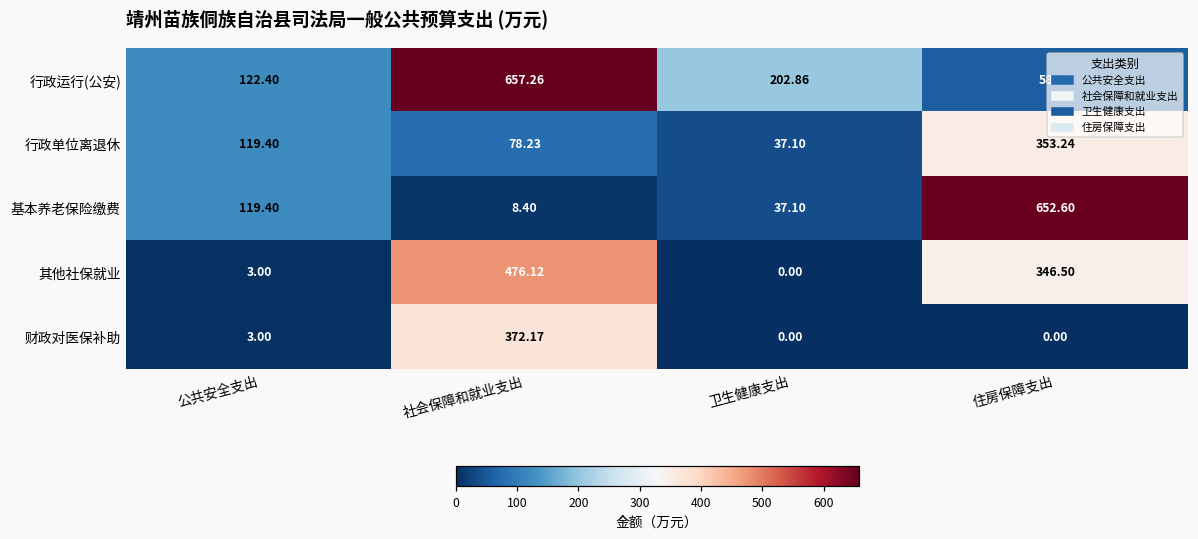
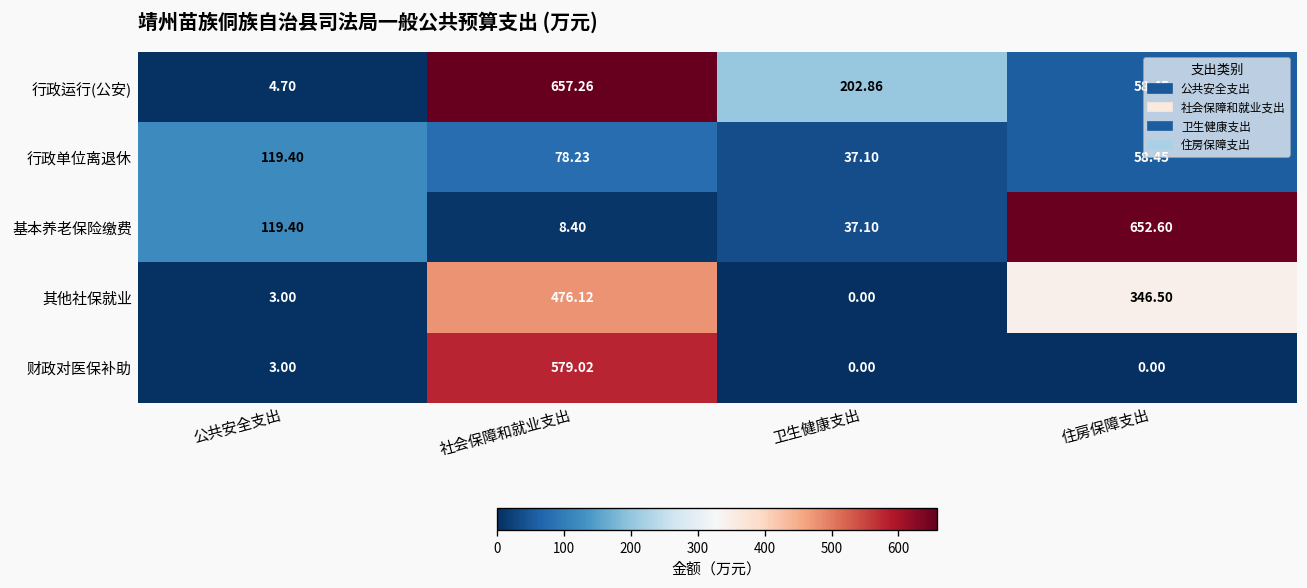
行政运行(公安), 公共安全支出: 122.40 -> 4.70
行政单位离退休, 住房保障支出: 353.24 -> 58.45
财政对医保补助, 社会保障和就业支出: 372.17 -> 579.02
